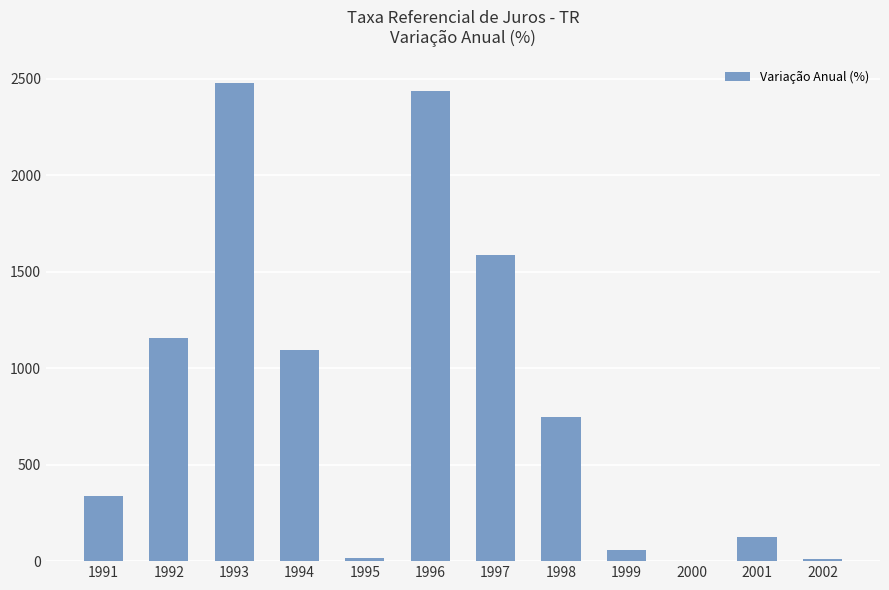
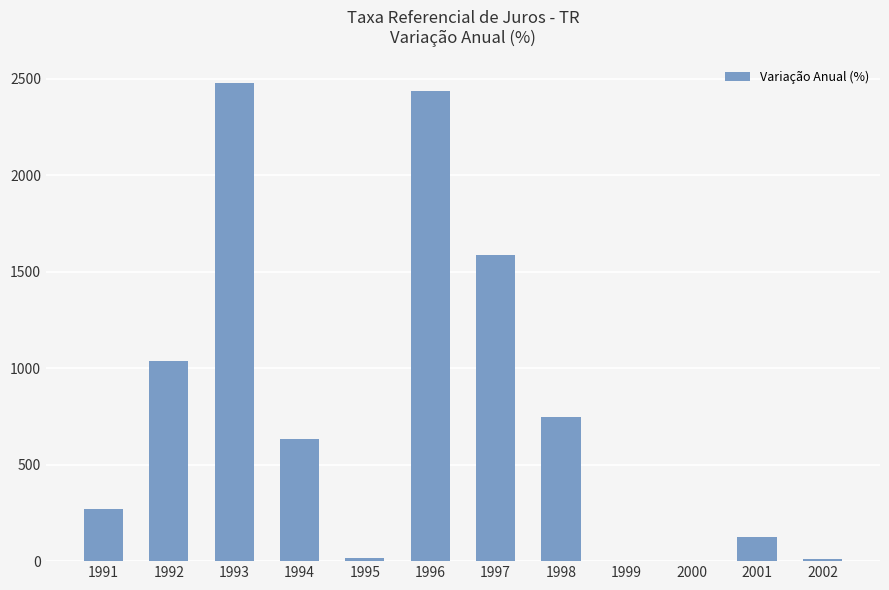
1991: 340 -> 270
1992: 1160 -> 1040
1994: 1090 -> 630
1999: 60 -> 0
